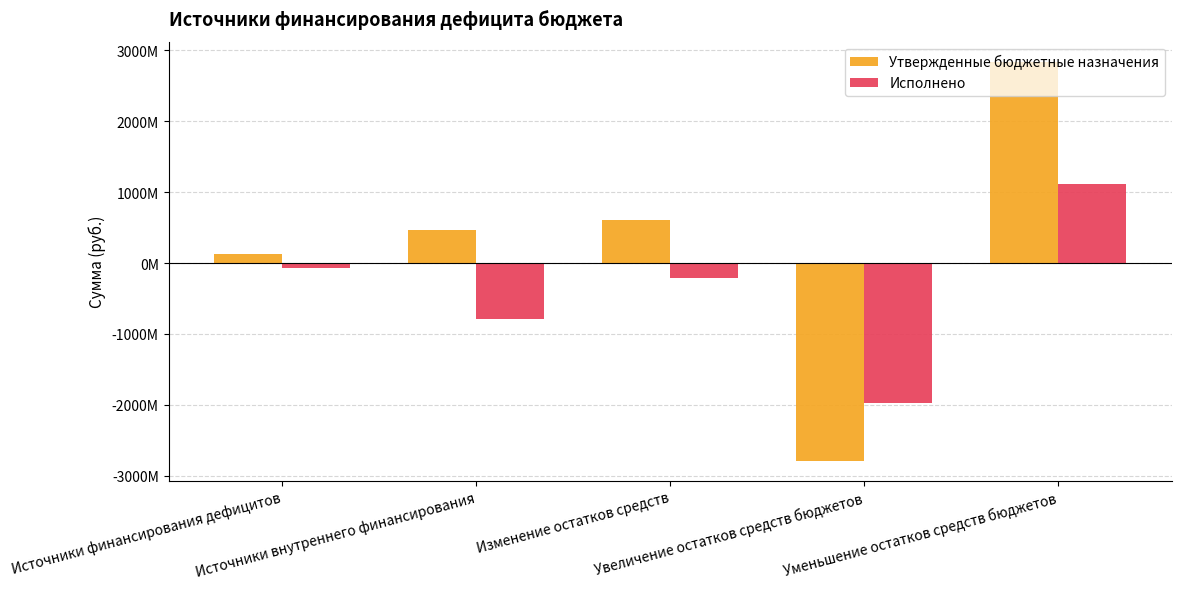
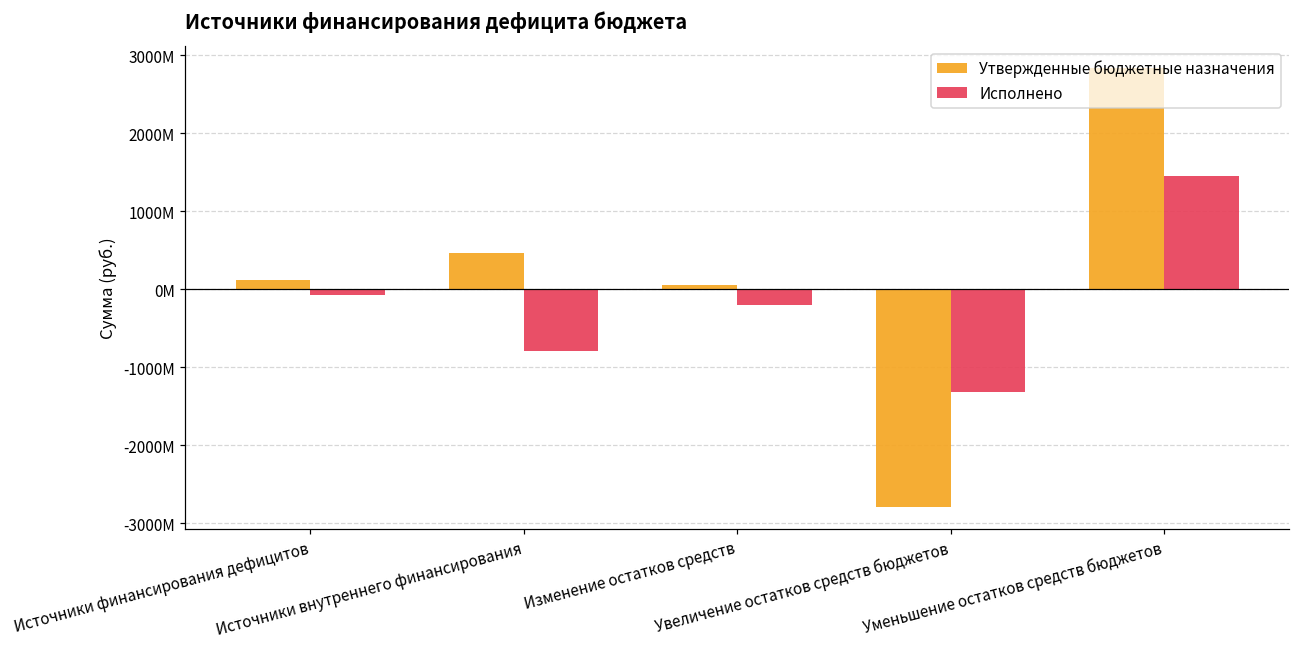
Утвержденные бюджетные назначения, Изменение остатков средств: 600000000 -> 100000000
Исполнено, Увеличение остатков средств бюджетов: -2000000000 -> -1300000000
Исполнено, Уменьшение остатков средств бюджетов: 1100000000 -> 1500000000
